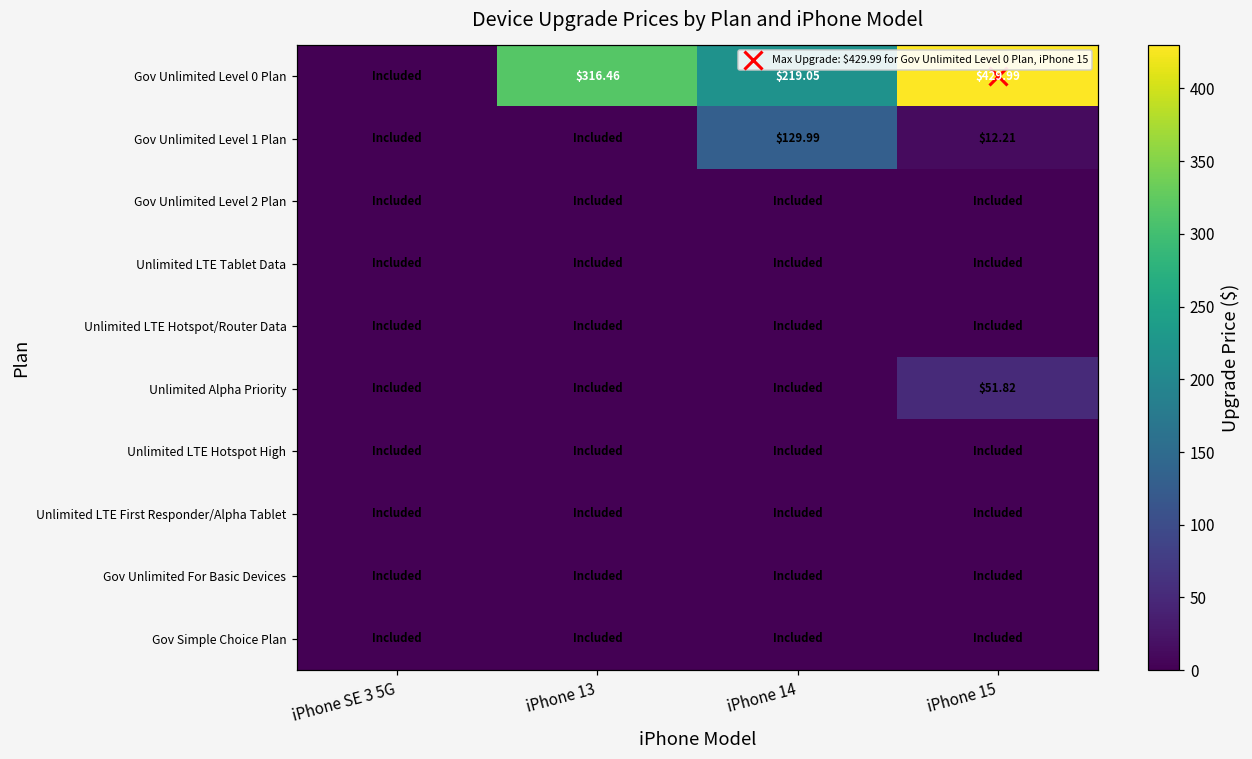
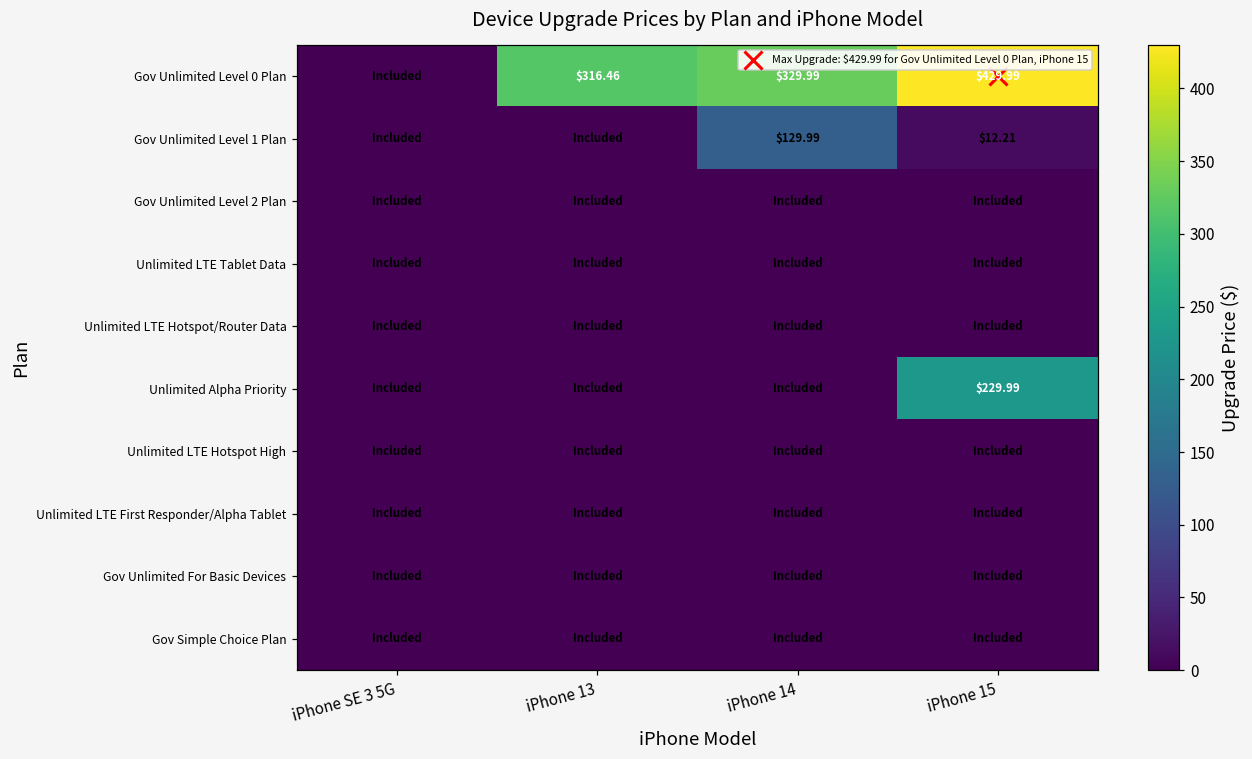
Gov Unlimited Level 0 Plan, iPhone 14: $219.05 -> $329.99
Unlimited Alpha Priority, iPhone 15: $51.82 -> $229.99
